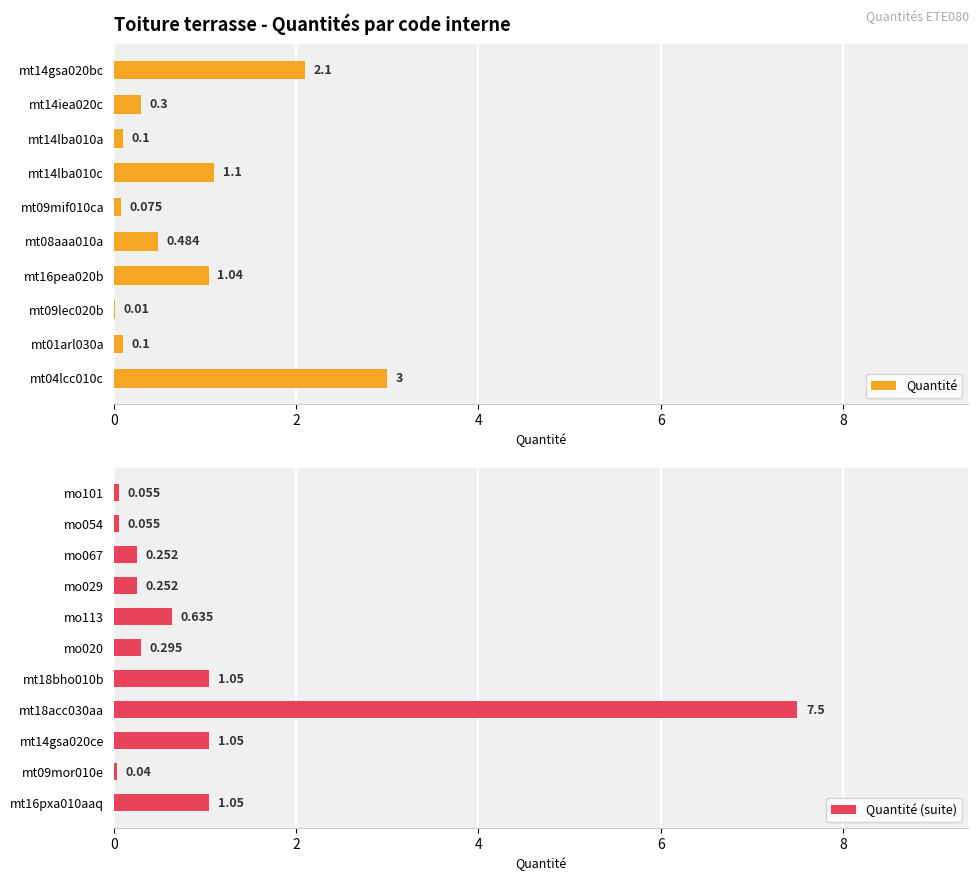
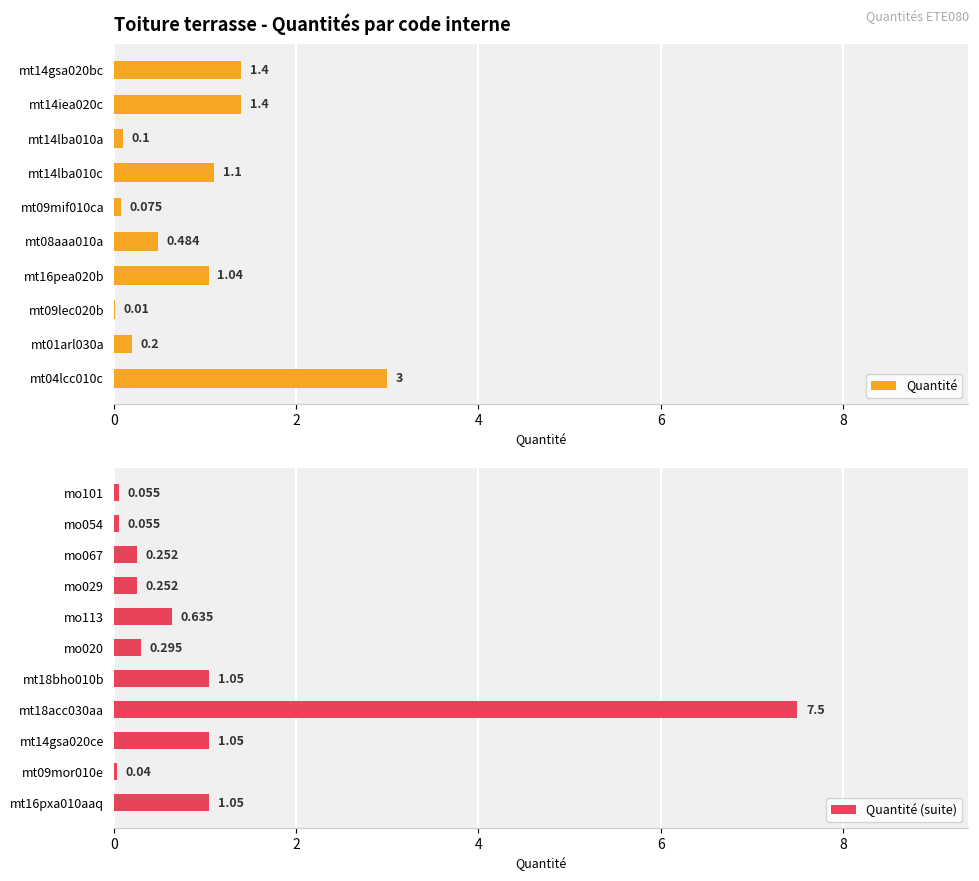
Toiture terrasse - Quantités par code interne, mt14gsa020bc: 2.1 -> 1.4
Toiture terrasse - Quantités par code interne, mt14iea020c: 0.3 -> 1.4
Toiture terrasse - Quantités par code interne, mt01arl030a: 0.1 -> 0.2
